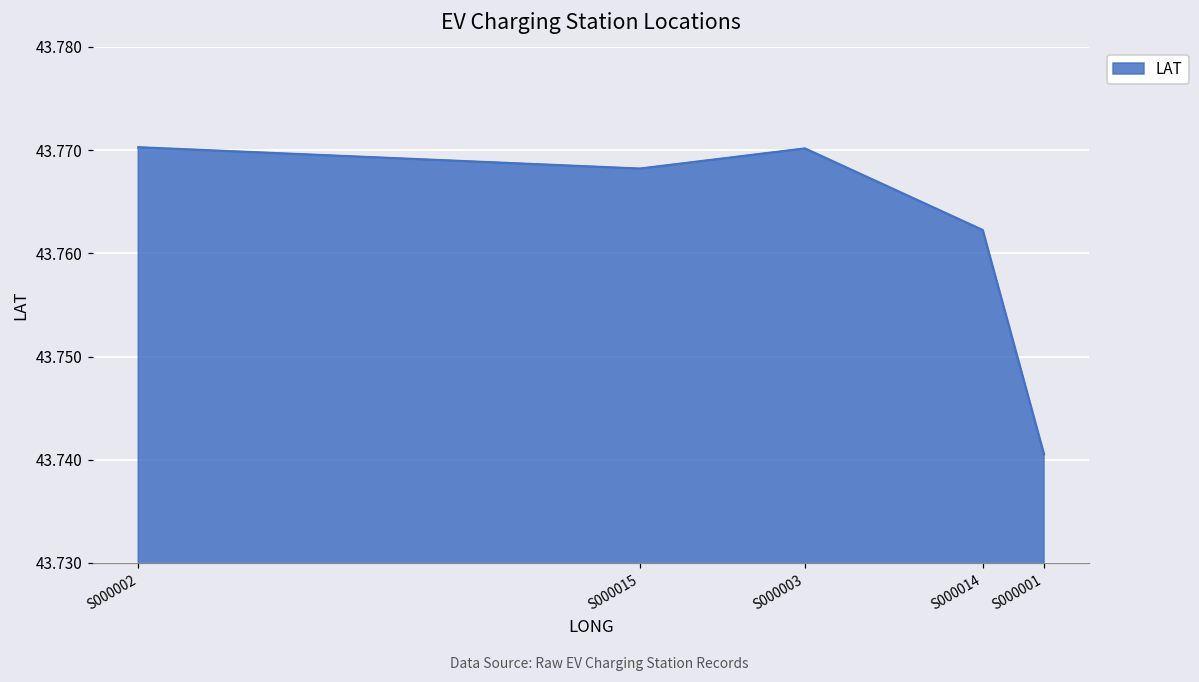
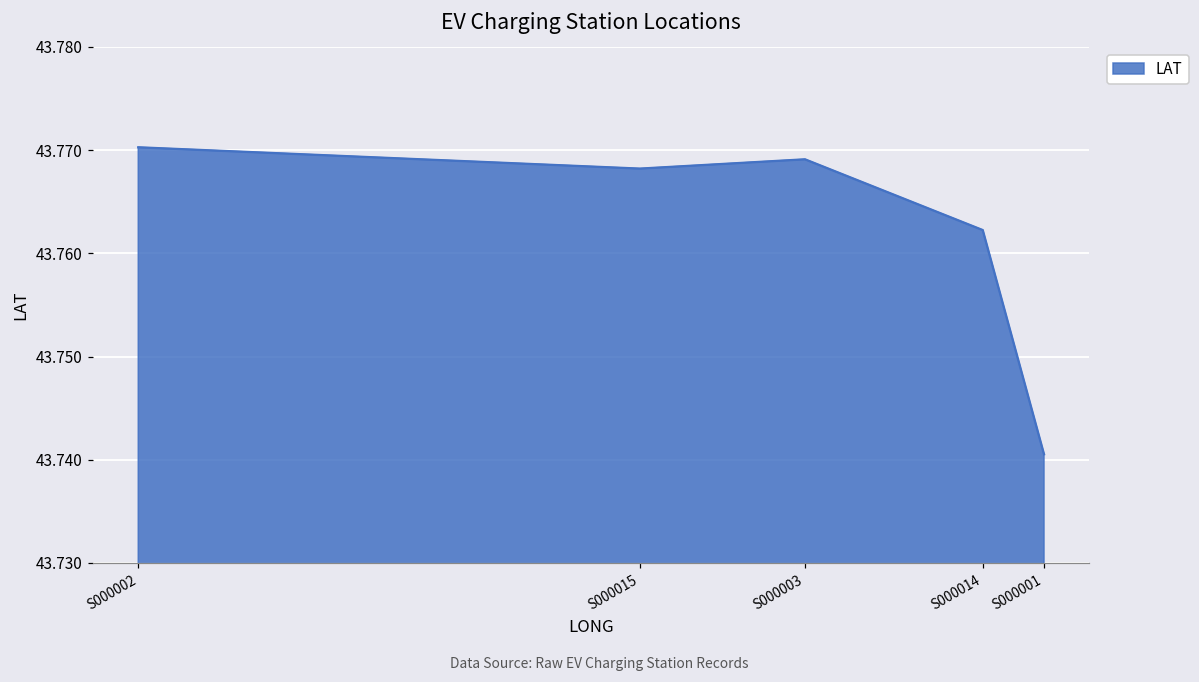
S000003: 43.770 -> 43.769
